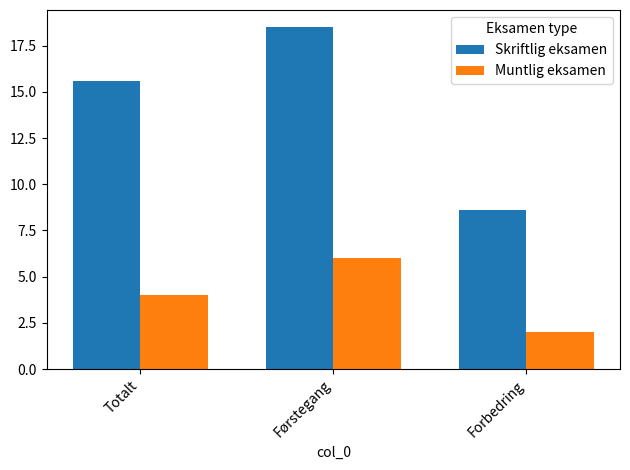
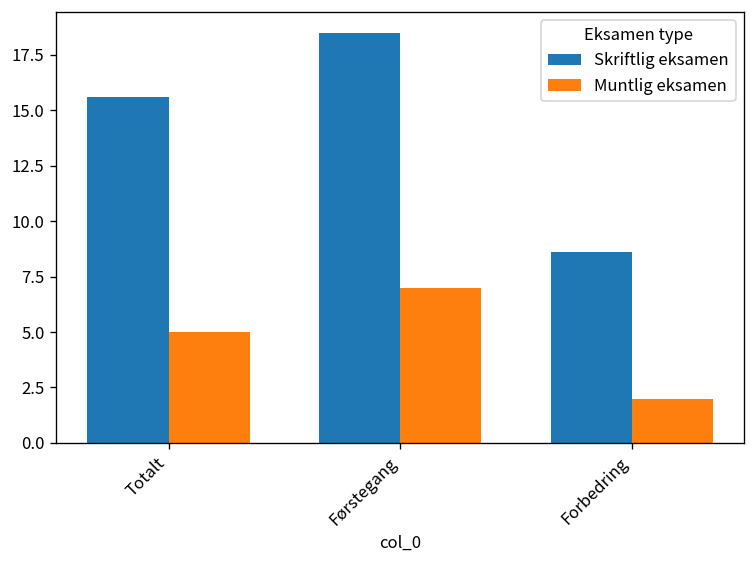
Muntlig eksamen, Totalt: 4 -> 5
Muntlig eksamen, Førstegang: 6 -> 7
